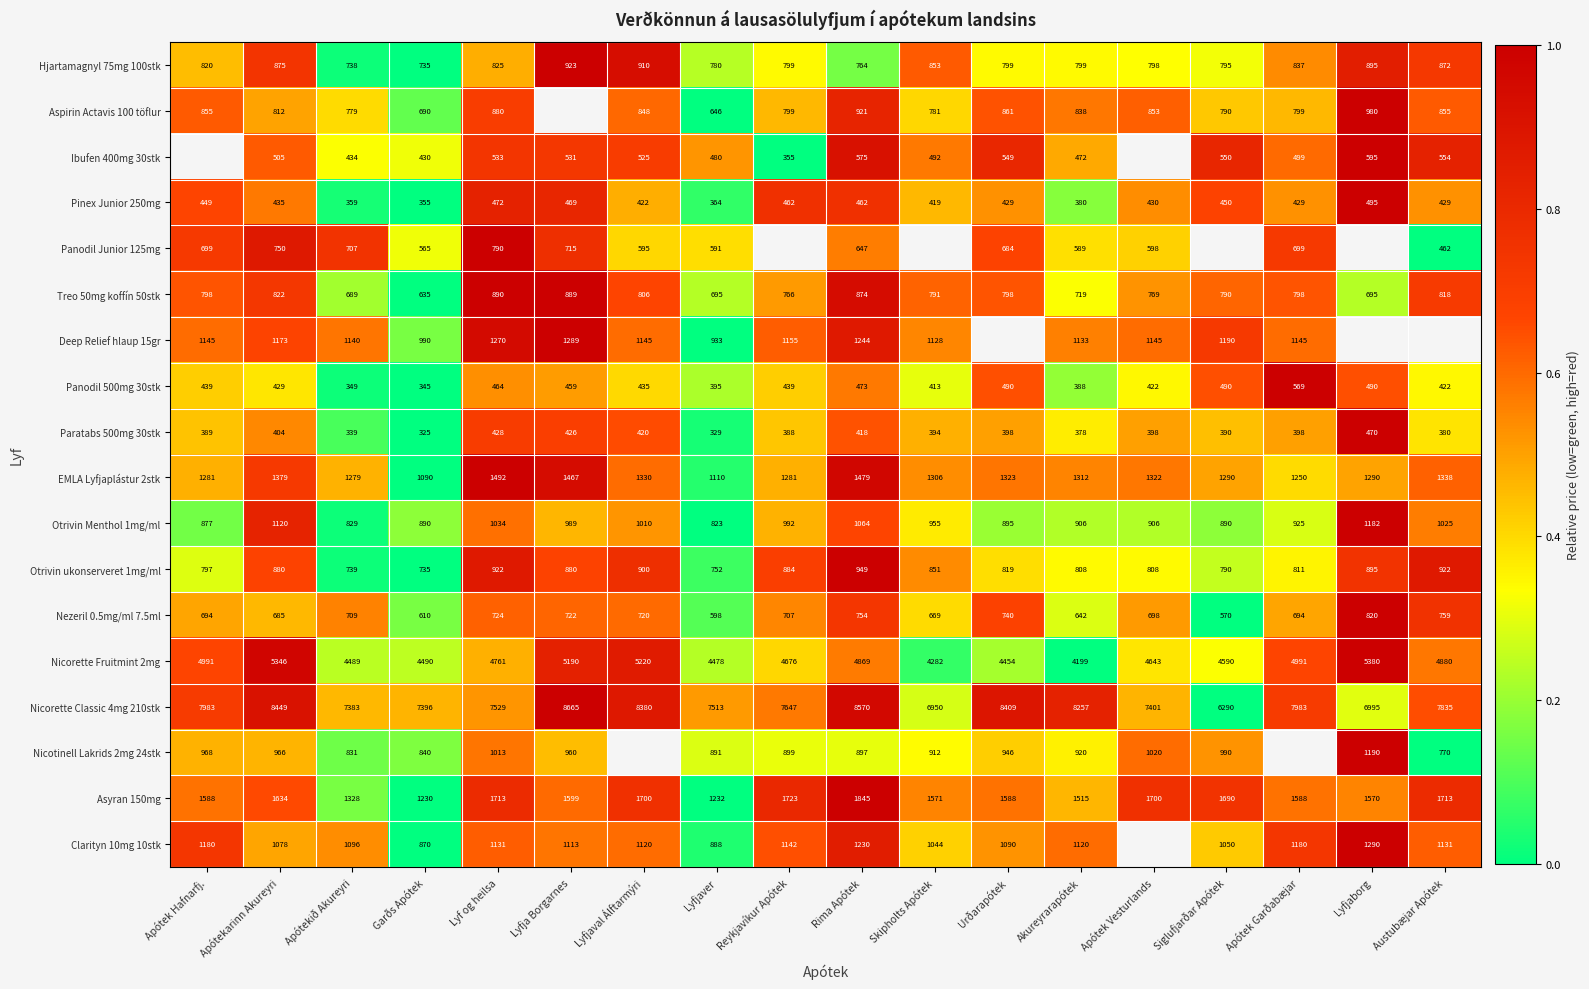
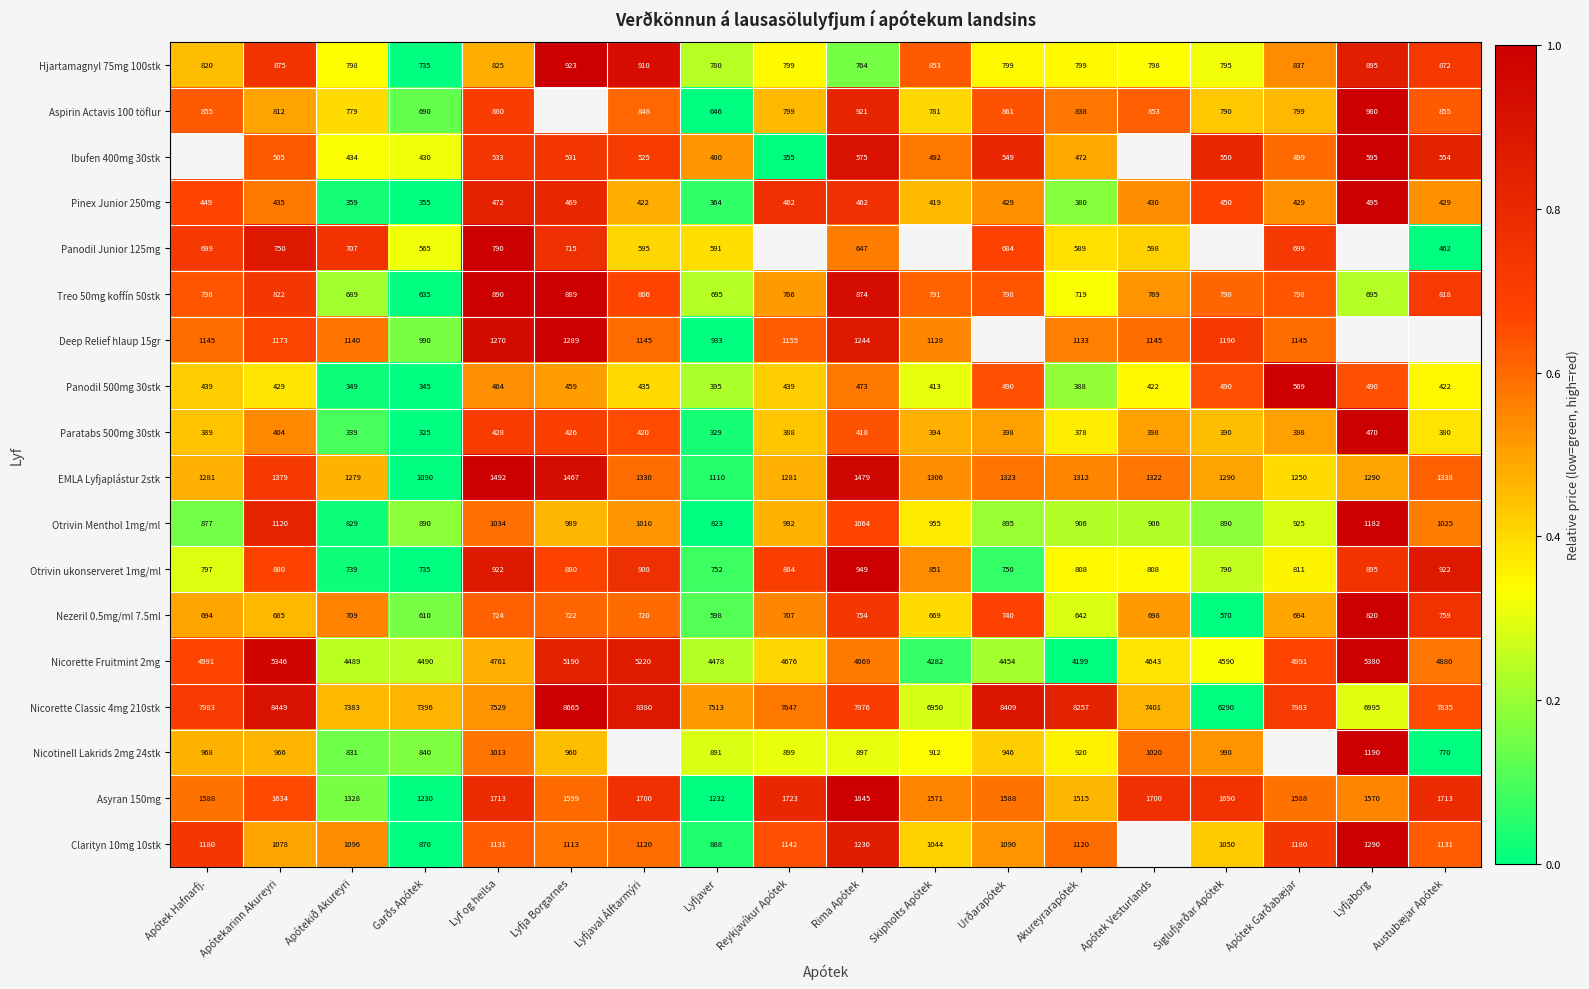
Hjartamagnyl 75mg 100stk, Apótekið Akureyri: 738 -> 798
Otrivin ukonserveret 1mg/ml, Urðarapótek: 819 -> 750
Nicorette Classic 4mg 210stk, Rima Apótek: 8570 -> 7976
